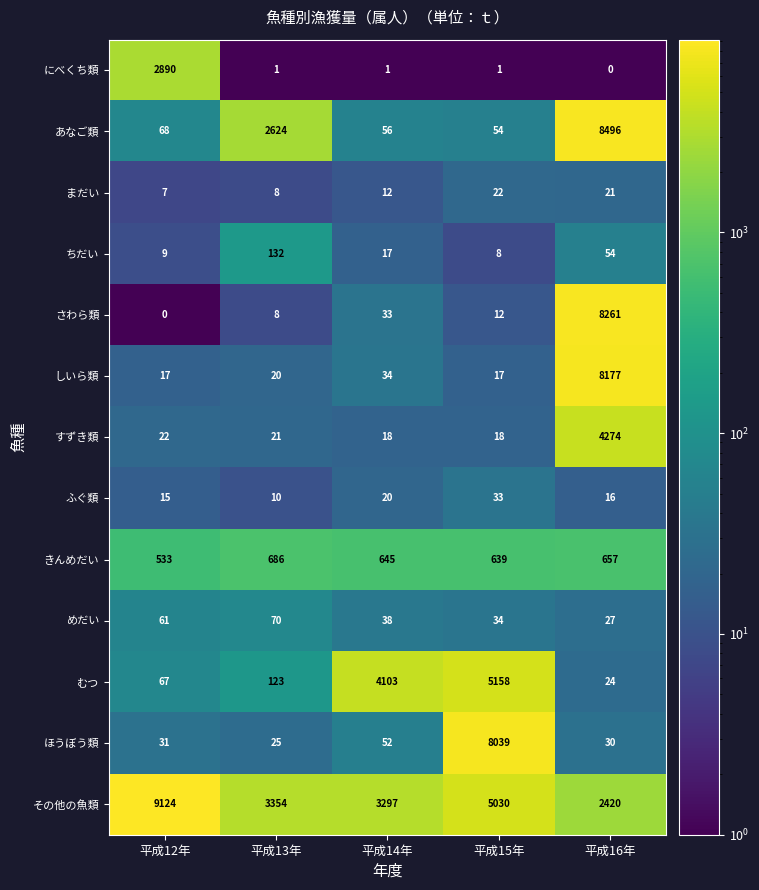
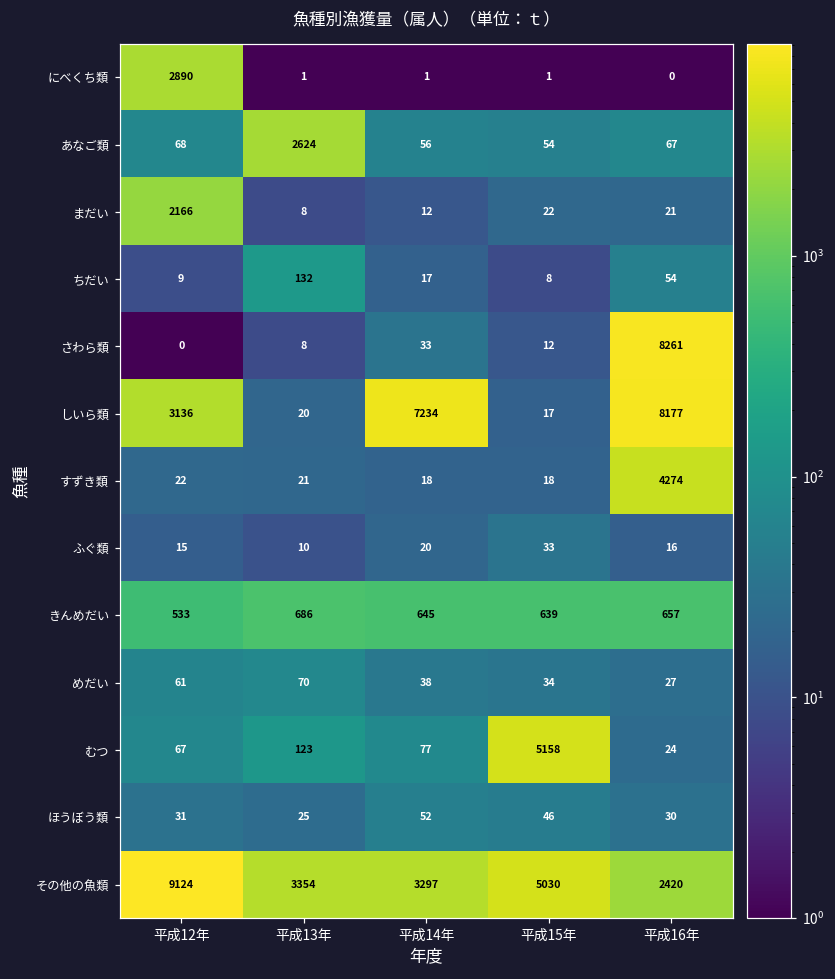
あなご類, 平成16年: 8496 -> 67
まだい, 平成12年: 7 -> 2166
しいら類, 平成12年: 17 -> 3136
しいら類, 平成14年: 34 -> 7234
むつ, 平成14年: 4103 -> 77
ほうぼう類, 平成15年: 8039 -> 46
